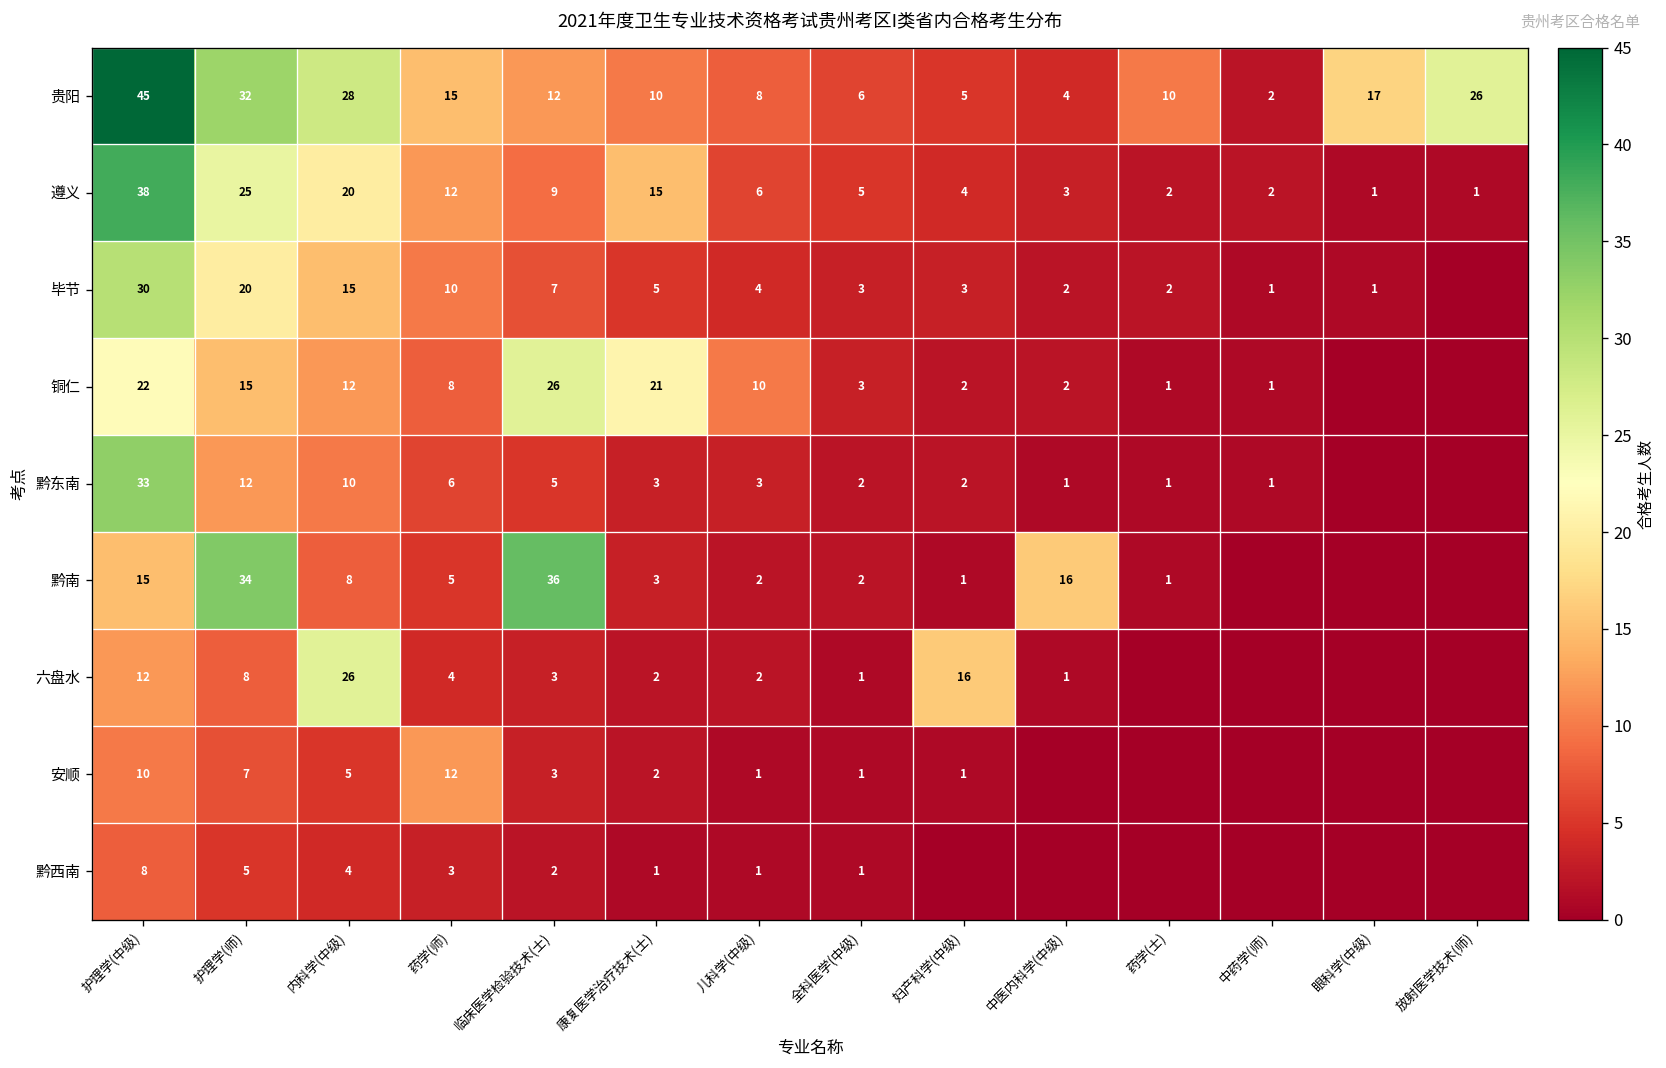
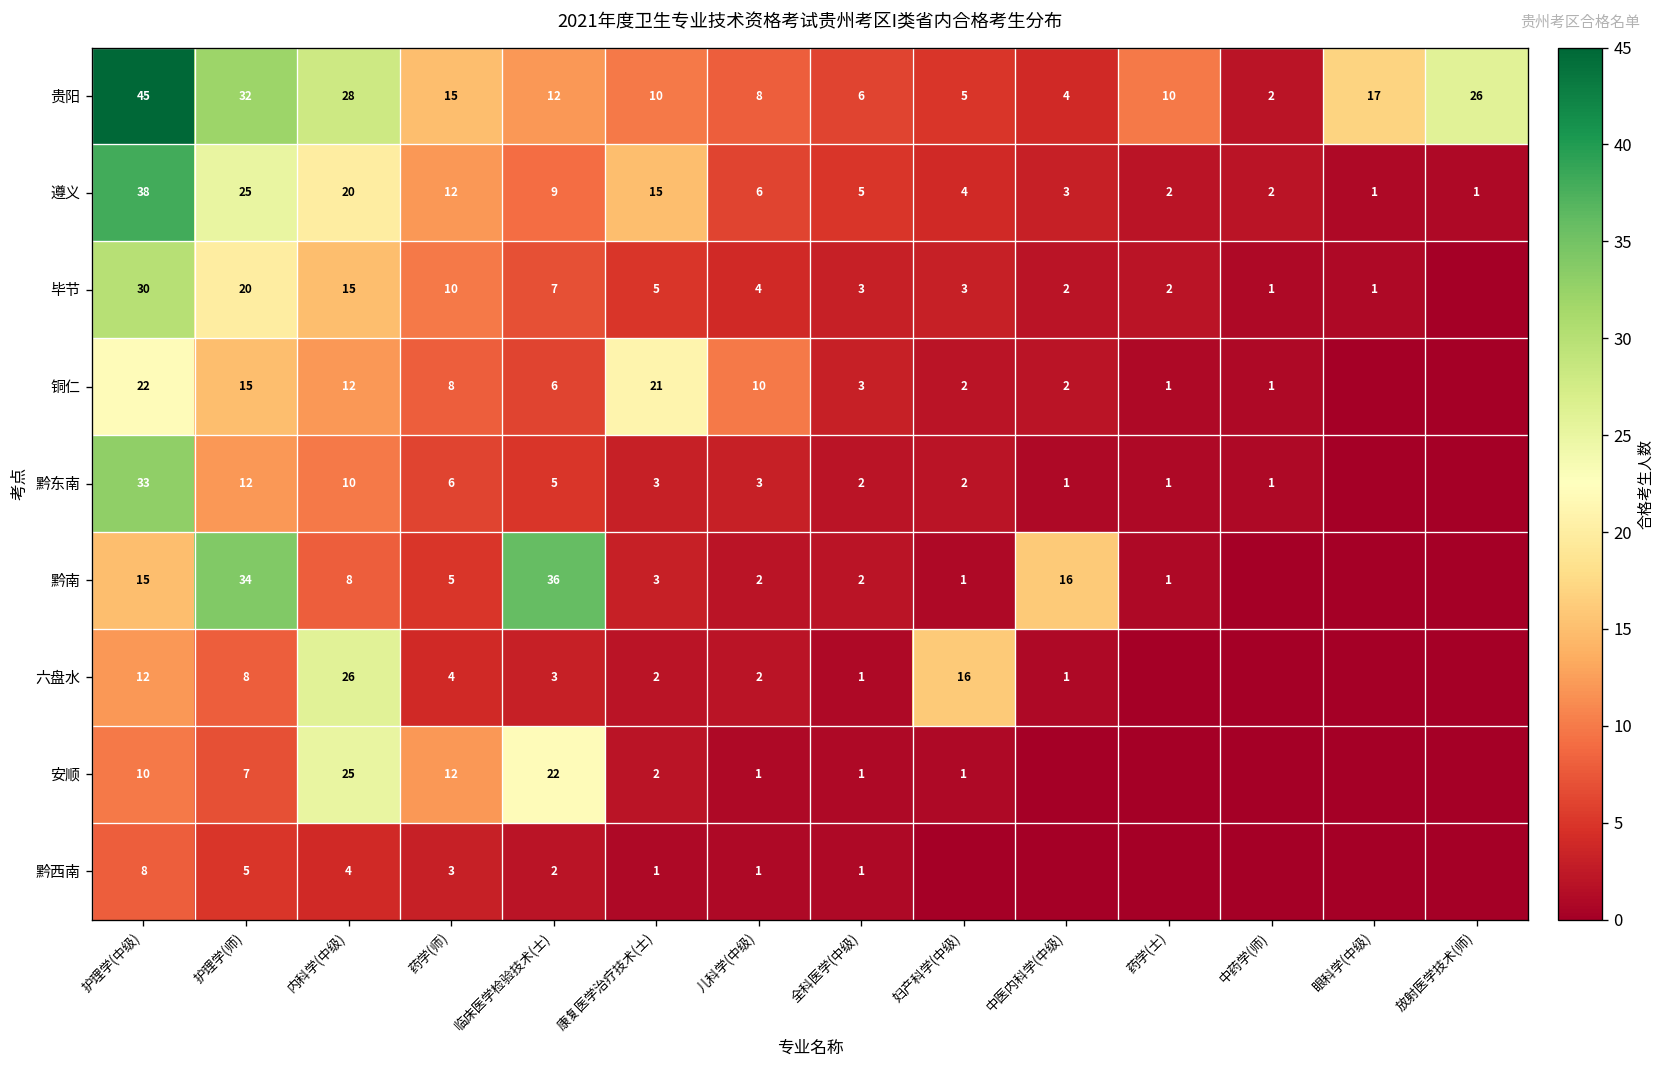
铜仁, 临床医学检验技术(士): 26 -> 6
安顺, 内科学(中级): 5 -> 25
安顺, 临床医学检验技术(士): 3 -> 22
